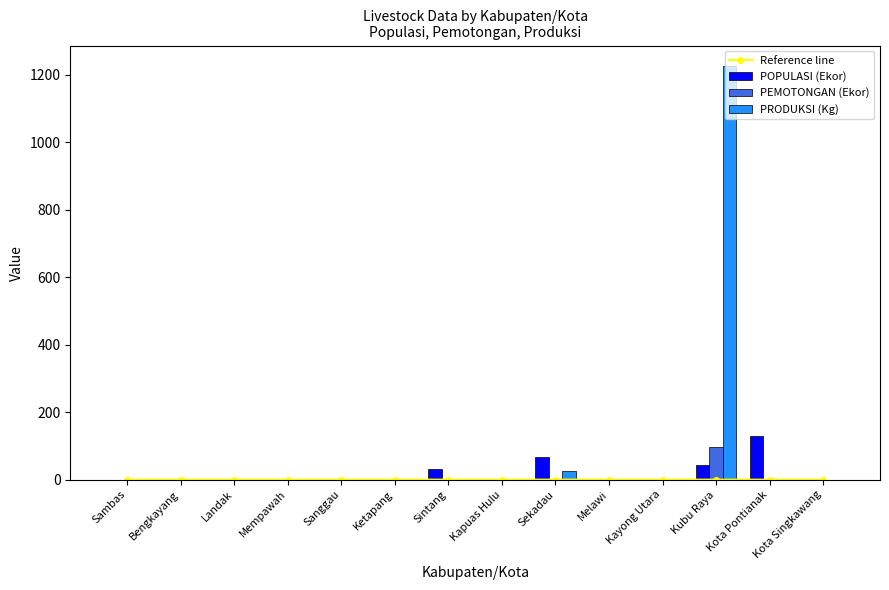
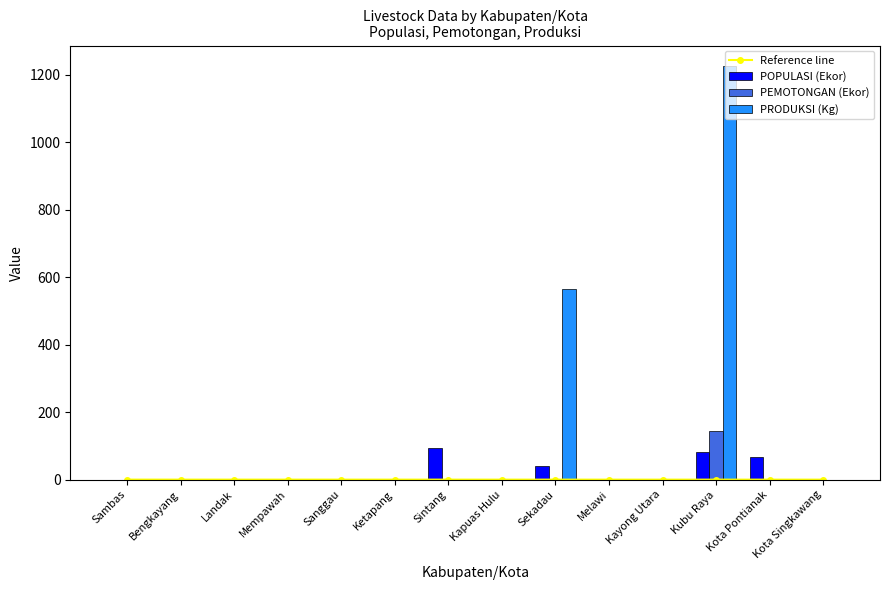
POPULASI (Ekor), Sintang: 30 -> 90
POPULASI (Ekor), Sekadau: 70 -> 40
PRODUKSI (Kg), Sekadau: 30 -> 570
POPULASI (Ekor), Kubu Raya: 40 -> 80
PEMOTONGAN (Ekor), Kubu Raya: 100 -> 140
POPULASI (Ekor), Kota Pontianak: 130 -> 70
